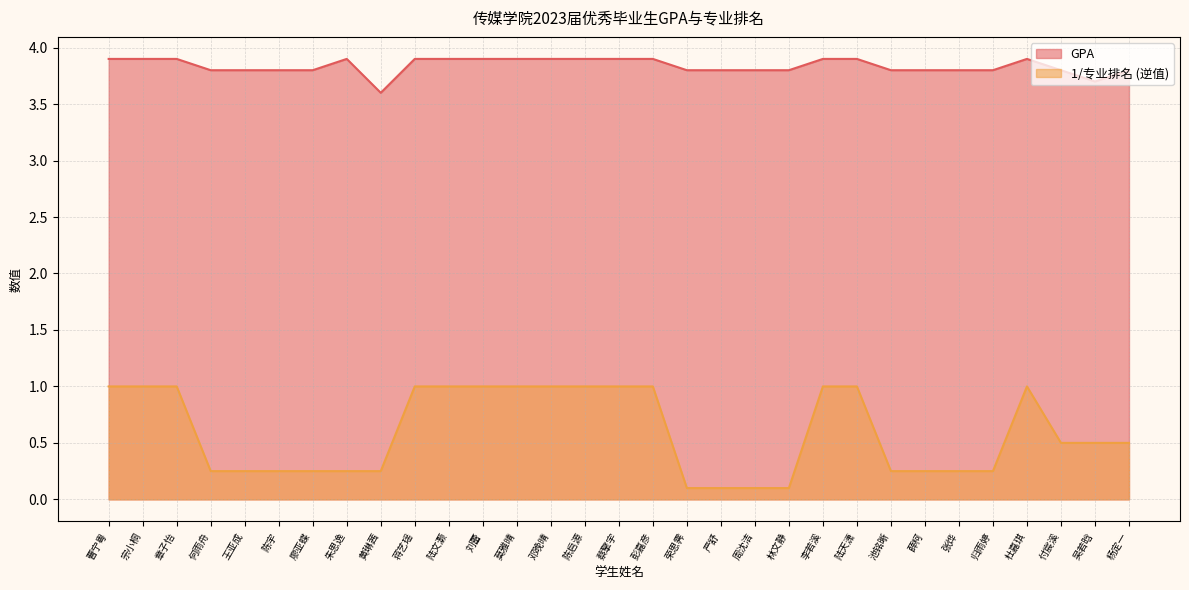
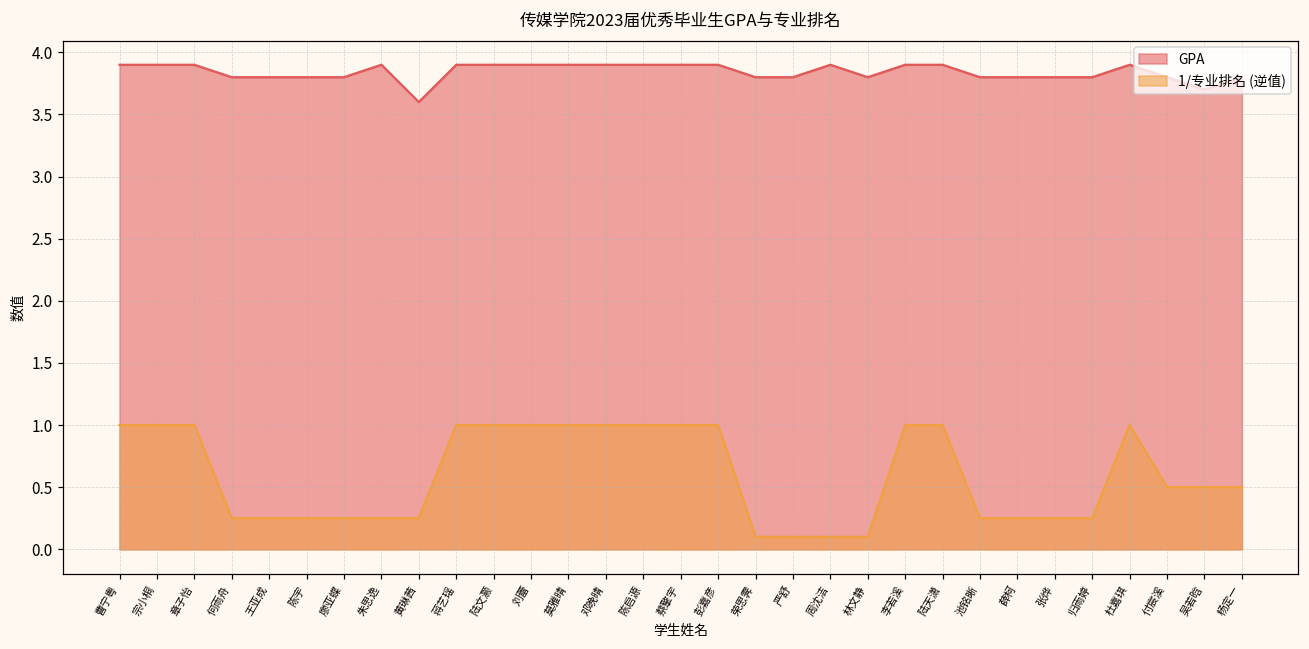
GPA, 周沈洁: 3.8 -> 3.9
